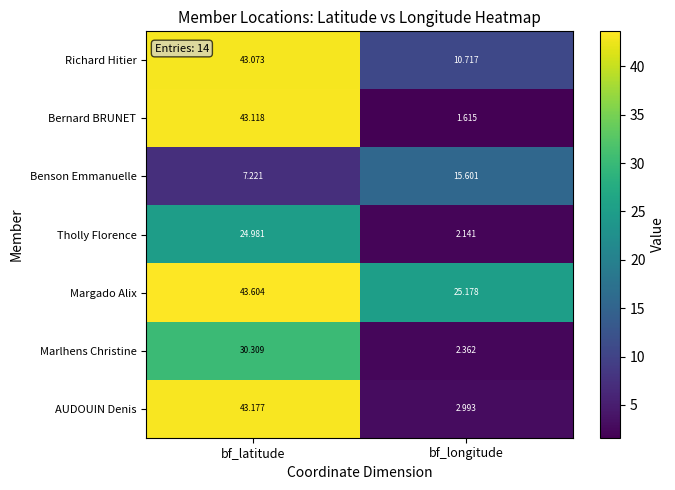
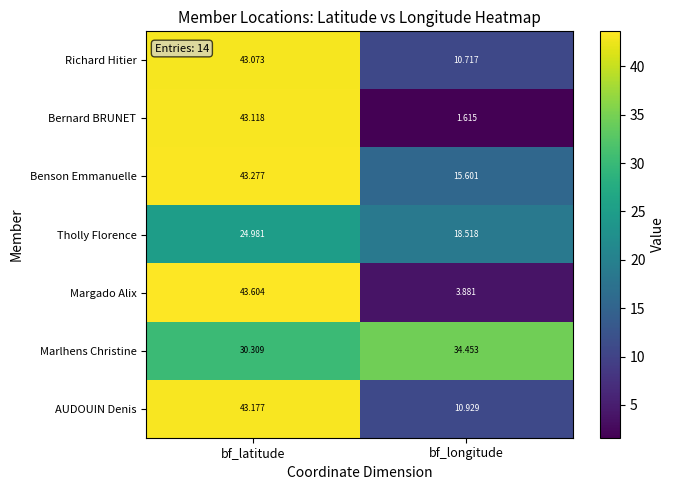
Benson Emmanuelle, bf_latitude: 7.221 -> 43.277
Tholly Florence, bf_longitude: 2.141 -> 18.518
Margado Alix, bf_longitude: 25.178 -> 3.881
Marlhens Christine, bf_longitude: 2.362 -> 34.453
AUDOUIN Denis, bf_longitude: 2.993 -> 10.929
